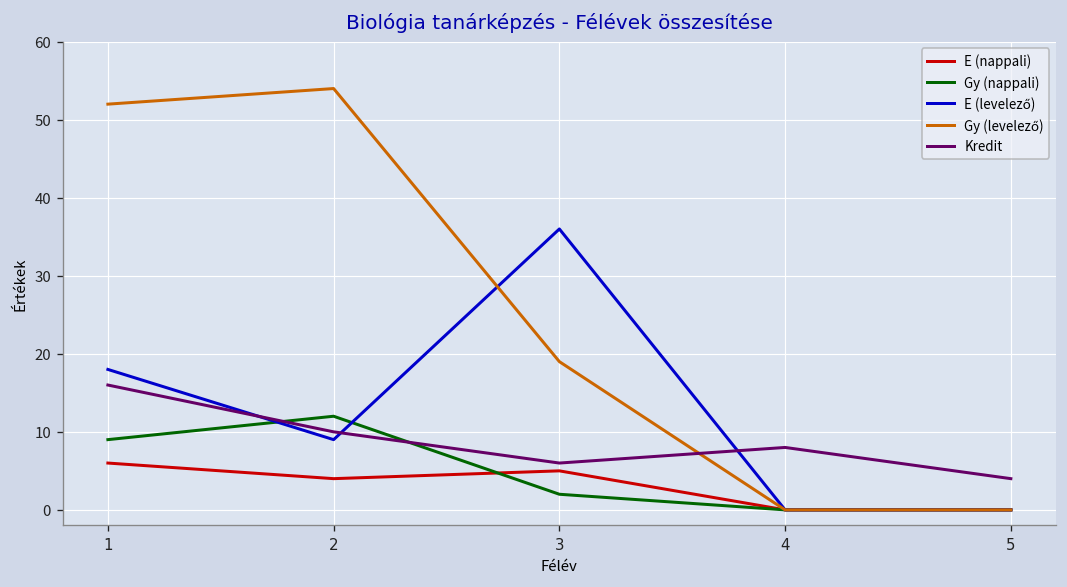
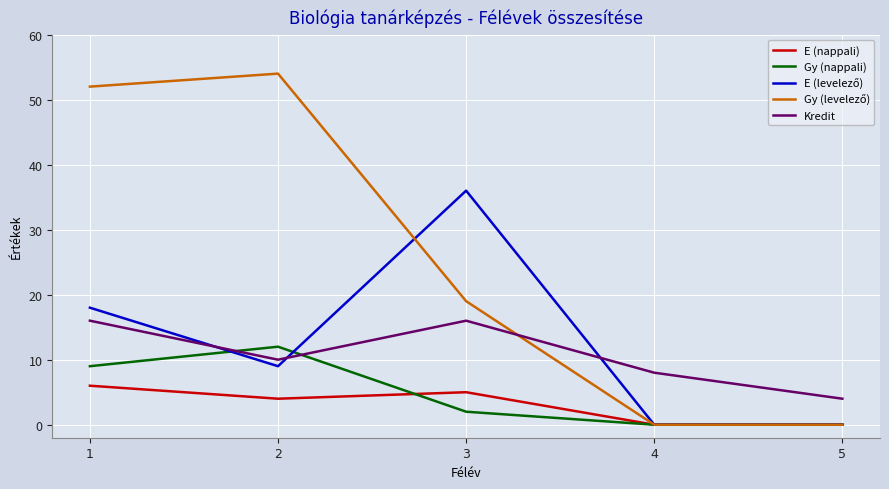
Kredit, 3: 6 -> 16
